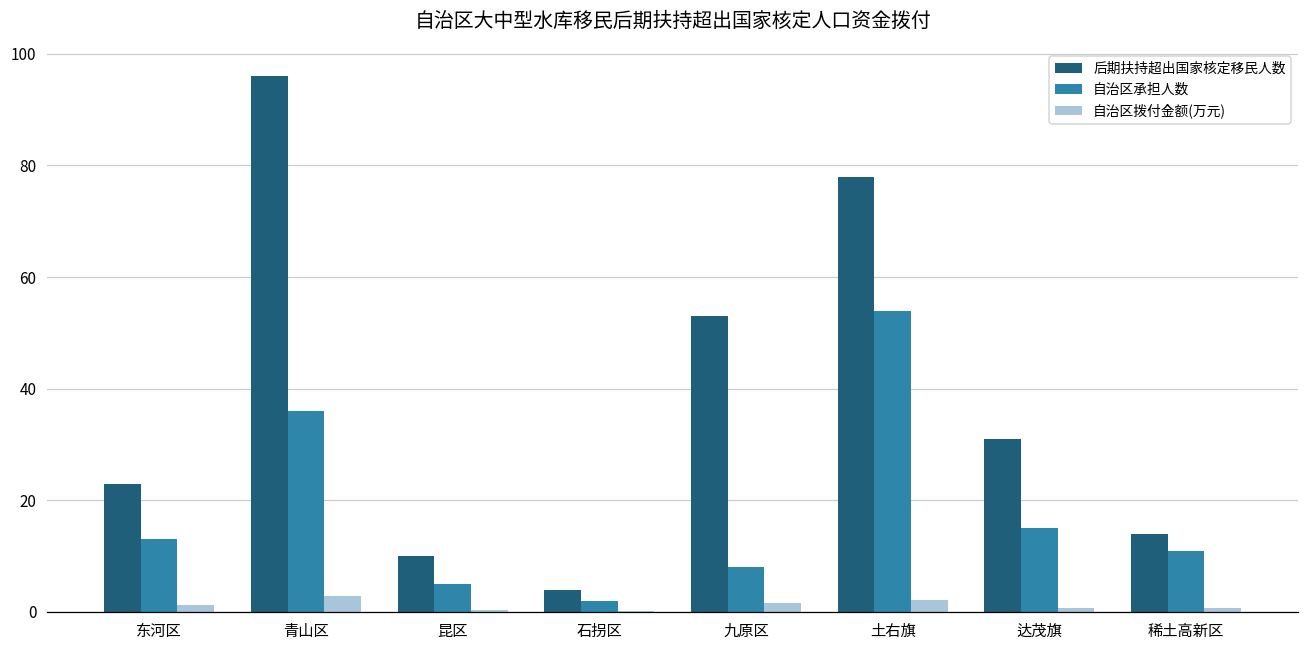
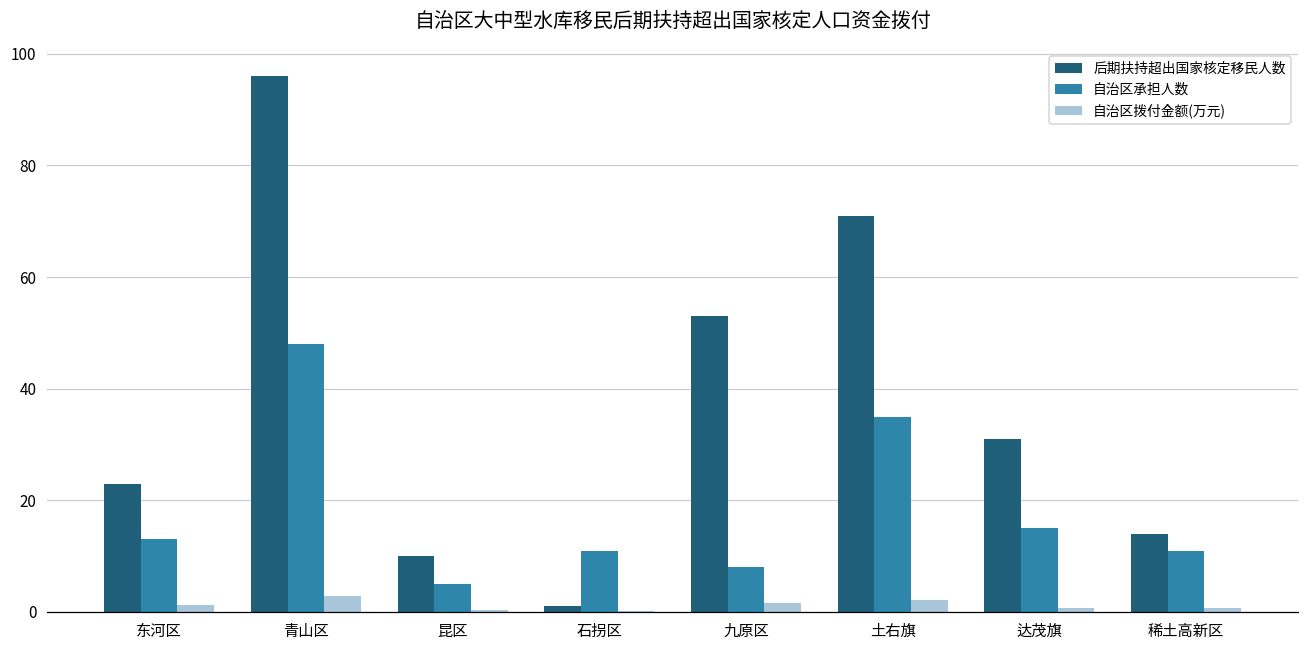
自治区承担人数, 青山区: 36 -> 48
后期扶持超出国家核定移民人数, 石拐区: 4 -> 1
自治区承担人数, 石拐区: 2 -> 11
后期扶持超出国家核定移民人数, 土右旗: 78 -> 71
自治区承担人数, 土右旗: 54 -> 35
